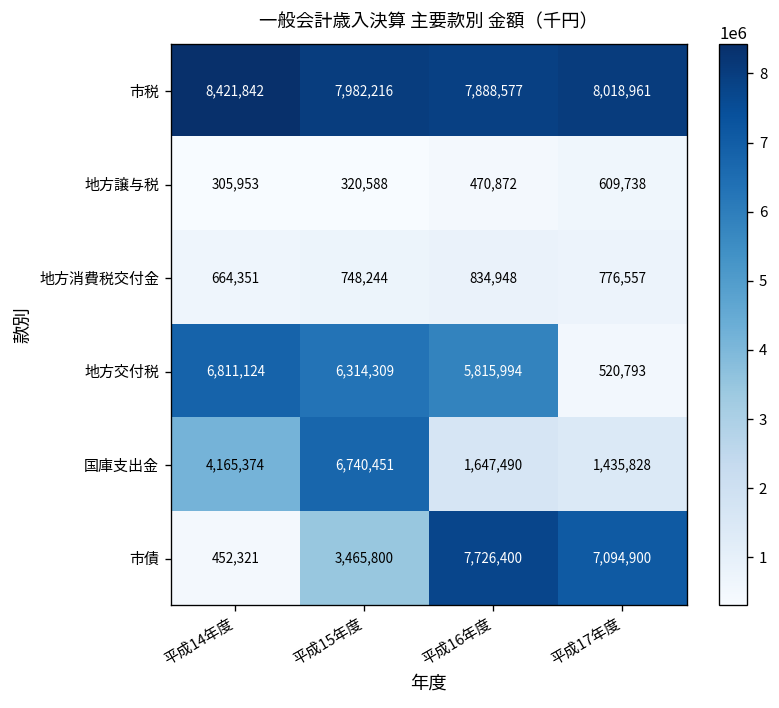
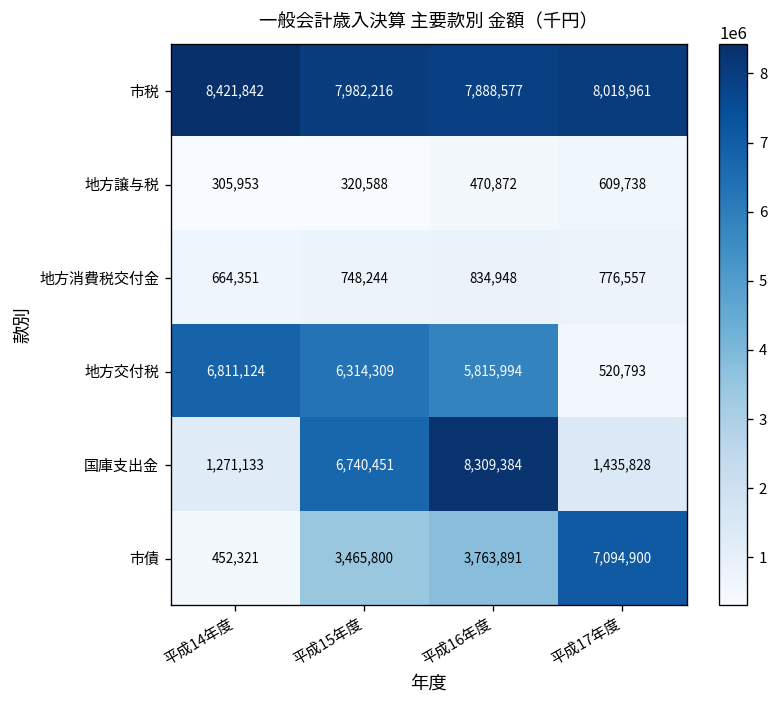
国庫支出金, 平成14年度: 4,165,374 -> 1,271,133
国庫支出金, 平成16年度: 1,647,490 -> 8,309,384
市債, 平成16年度: 7,726,400 -> 3,763,891
